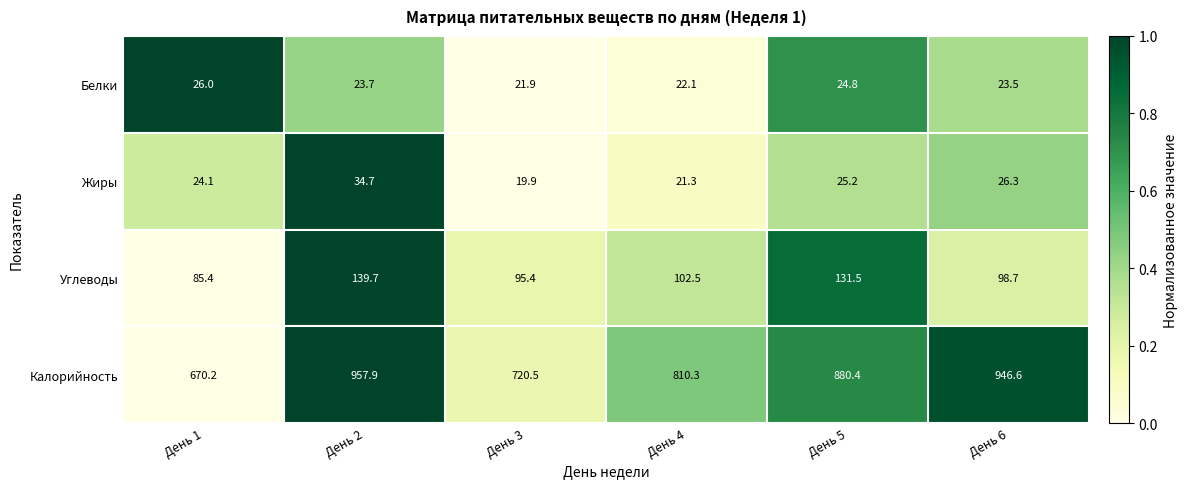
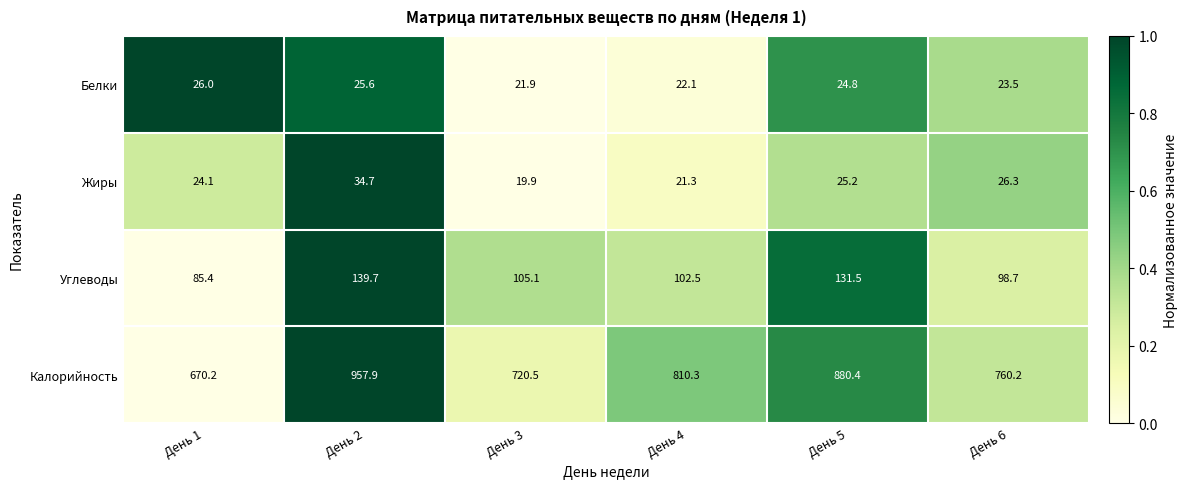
Белки, День 2: 23.7 -> 25.6
Углеводы, День 3: 95.4 -> 105.1
Калорийность, День 6: 946.6 -> 760.2
